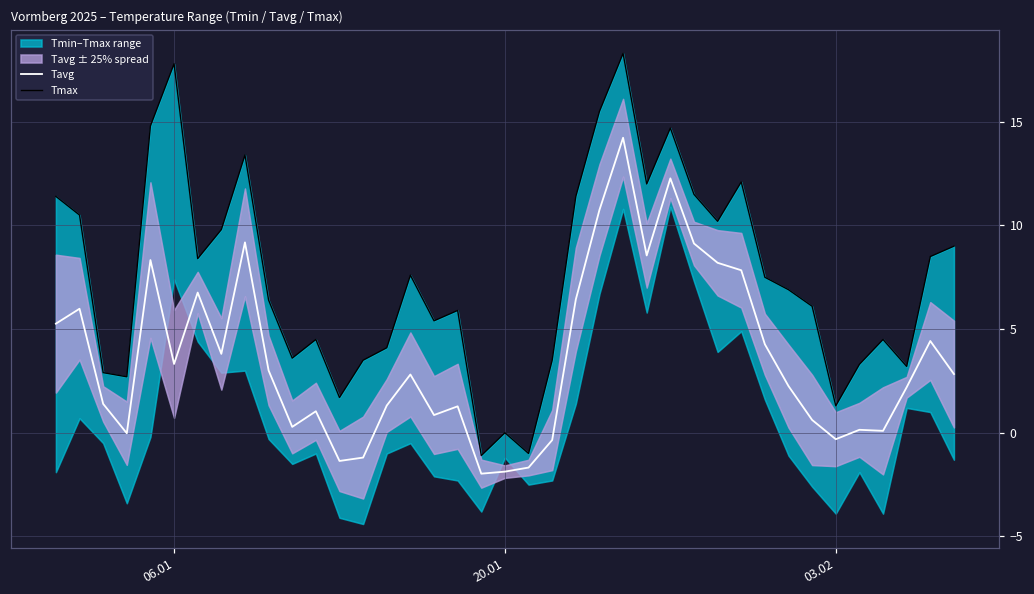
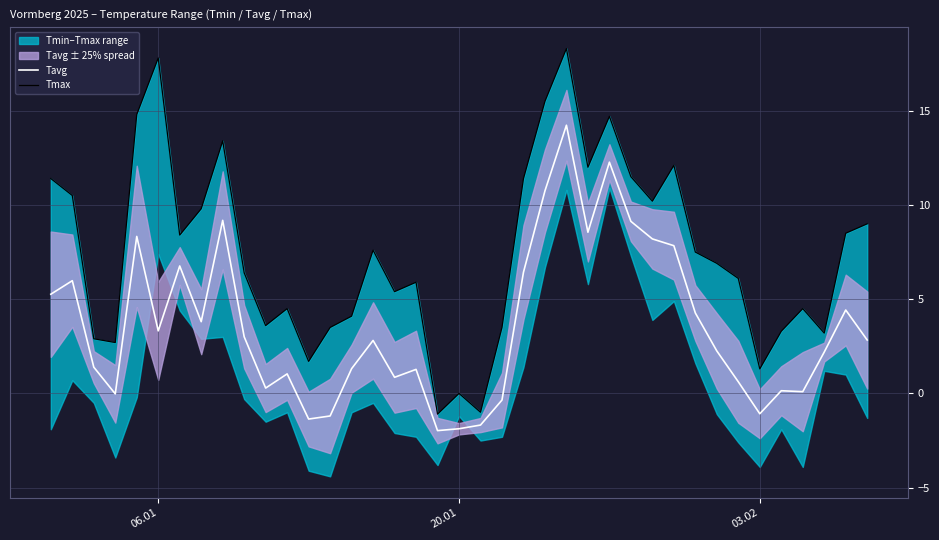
Tavg, 03.02: -0.3 -> -1.1
